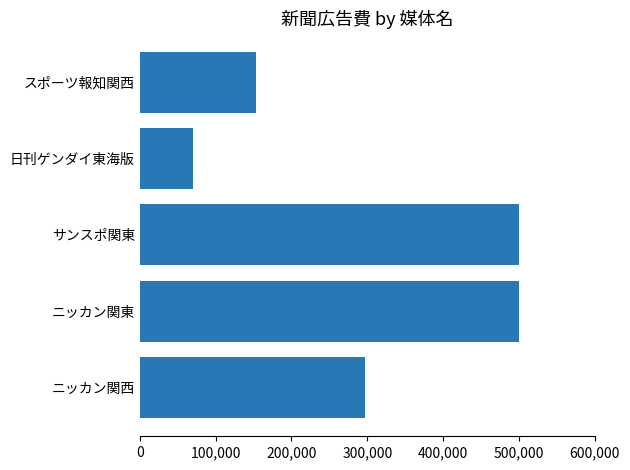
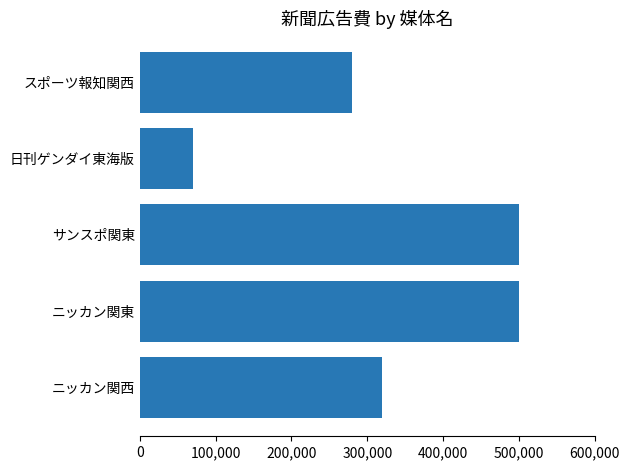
スポーツ報知関西: 150,000 -> 280,000
ニッカン関西: 300,000 -> 320,000
